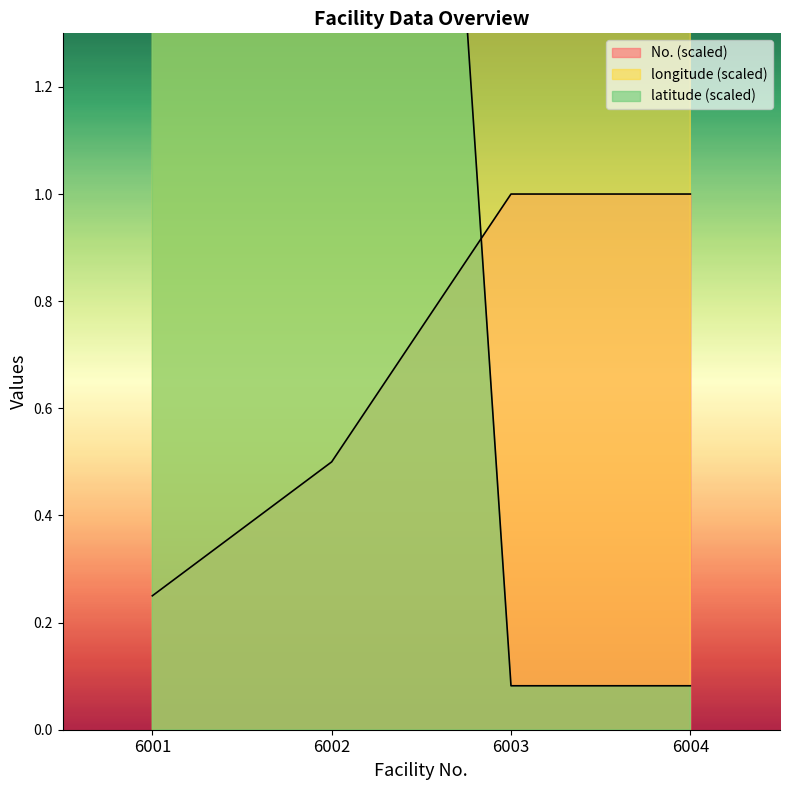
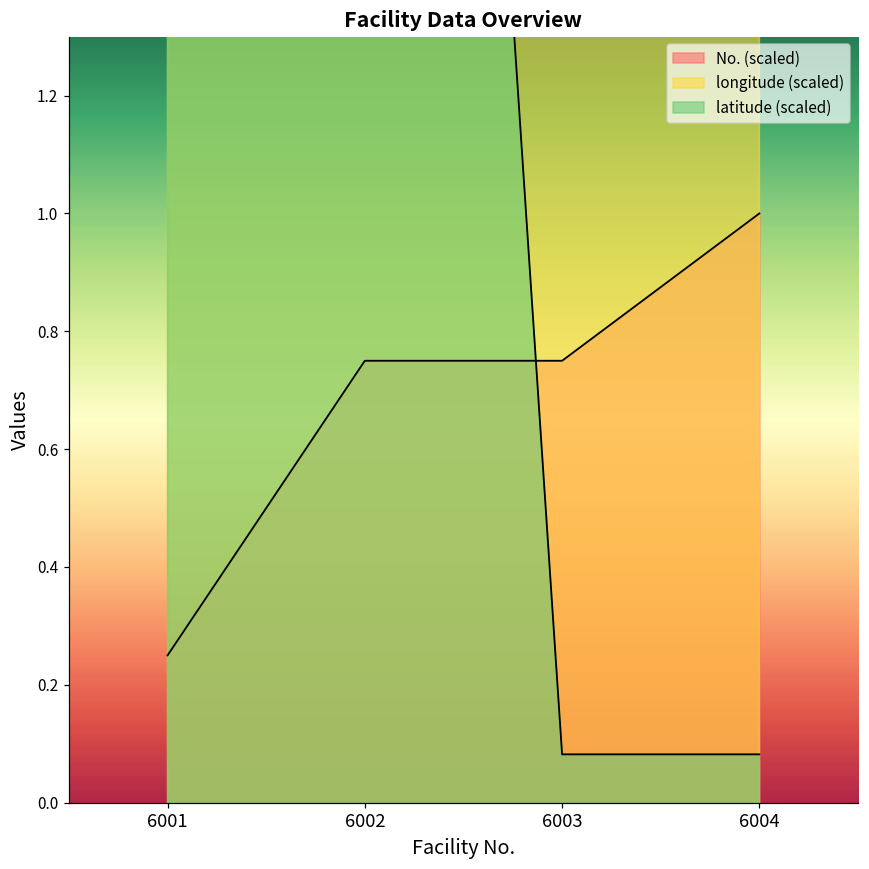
No. (scaled), 6002: 0.50 -> 0.75
No. (scaled), 6003: 1.00 -> 0.75
